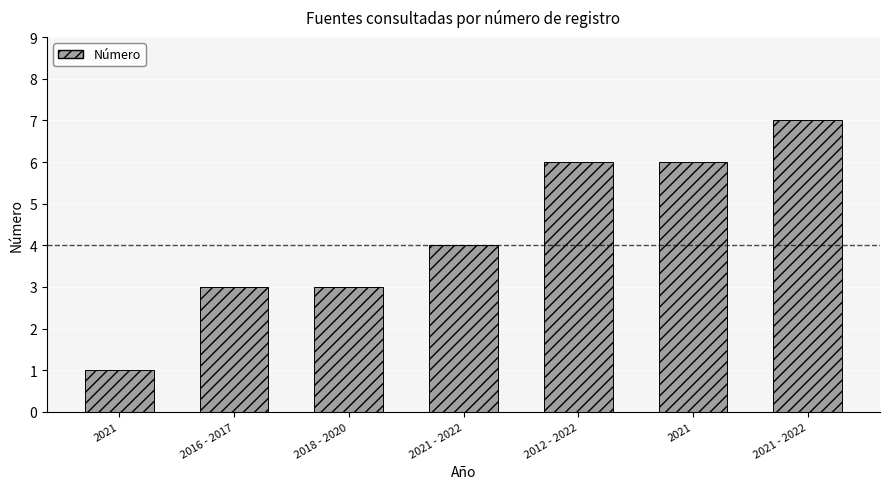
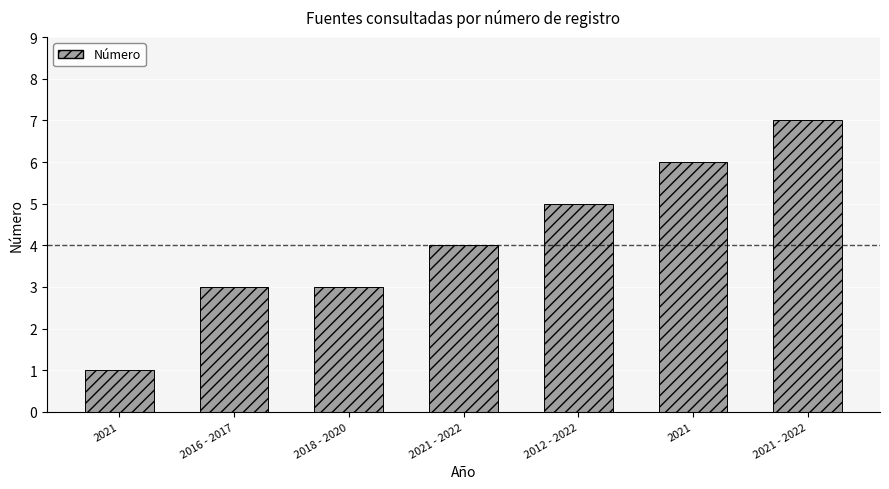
2012 - 2022: 6 -> 5
